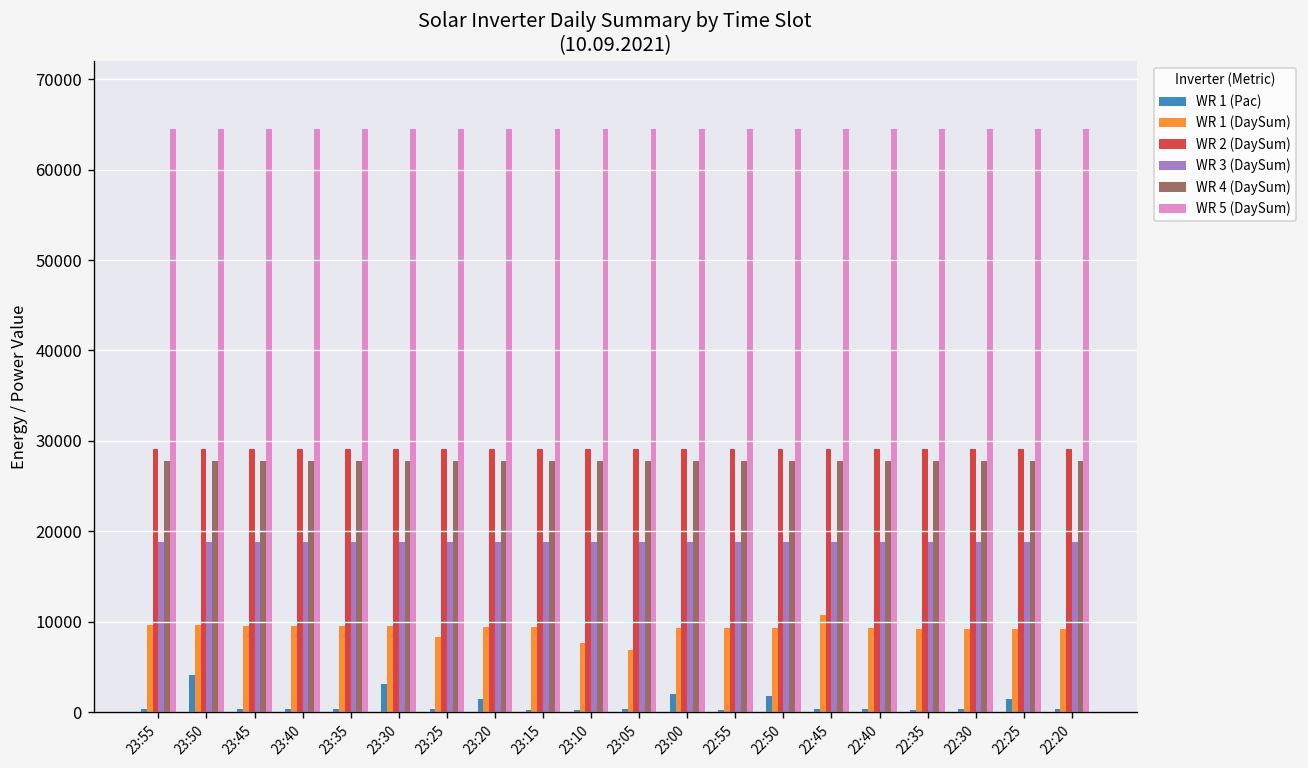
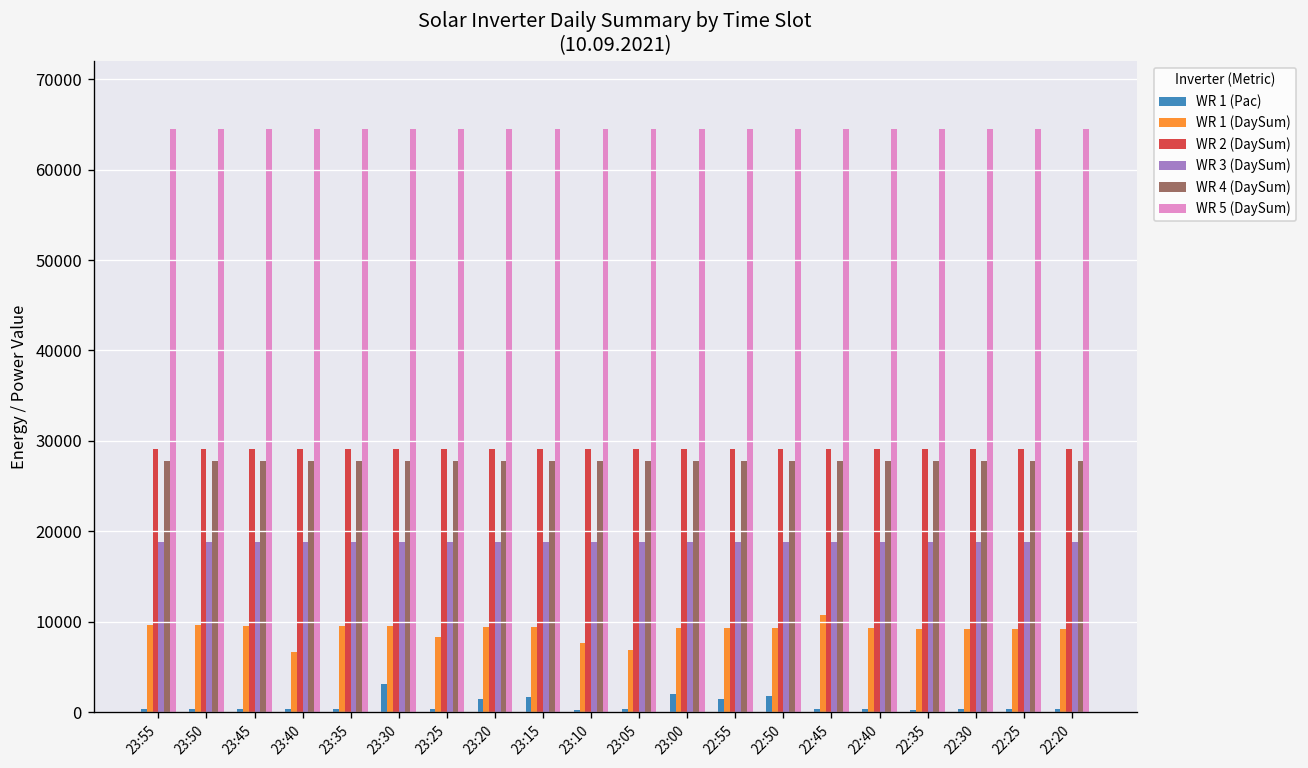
WR 1 (Pac), 23:50: 4000 -> 0
WR 1 (DaySum), 23:40: 10000 -> 7000
WR 1 (Pac), 23:15: 0 -> 2000
WR 1 (Pac), 22:55: 0 -> 1000
WR 1 (Pac), 22:25: 1000 -> 0
